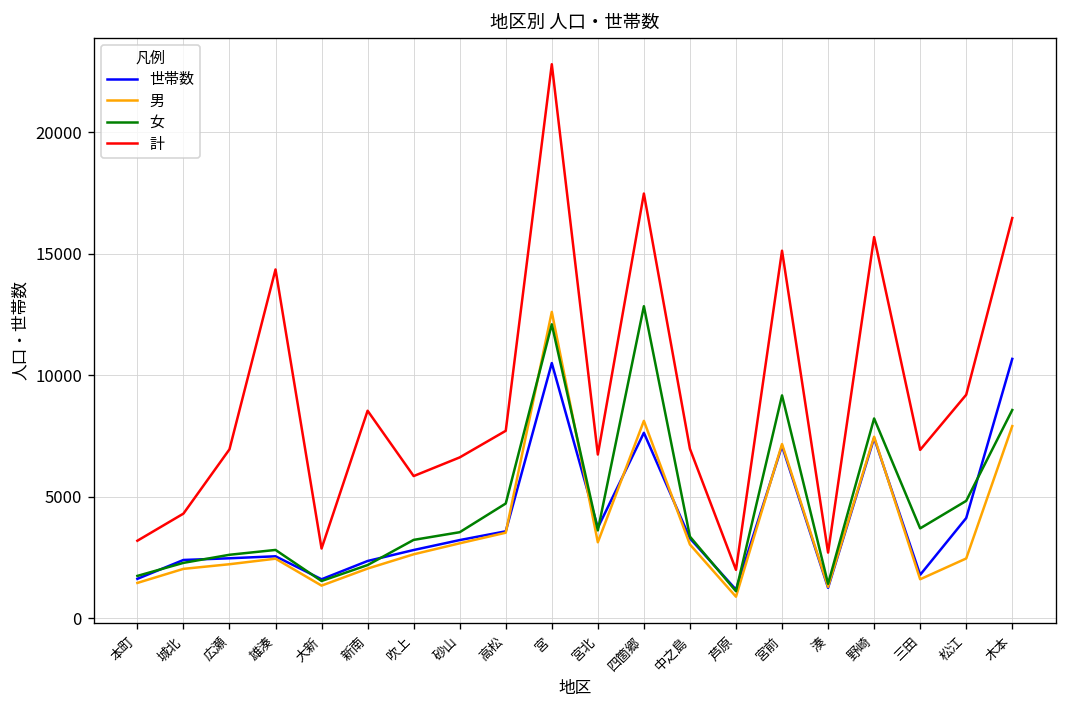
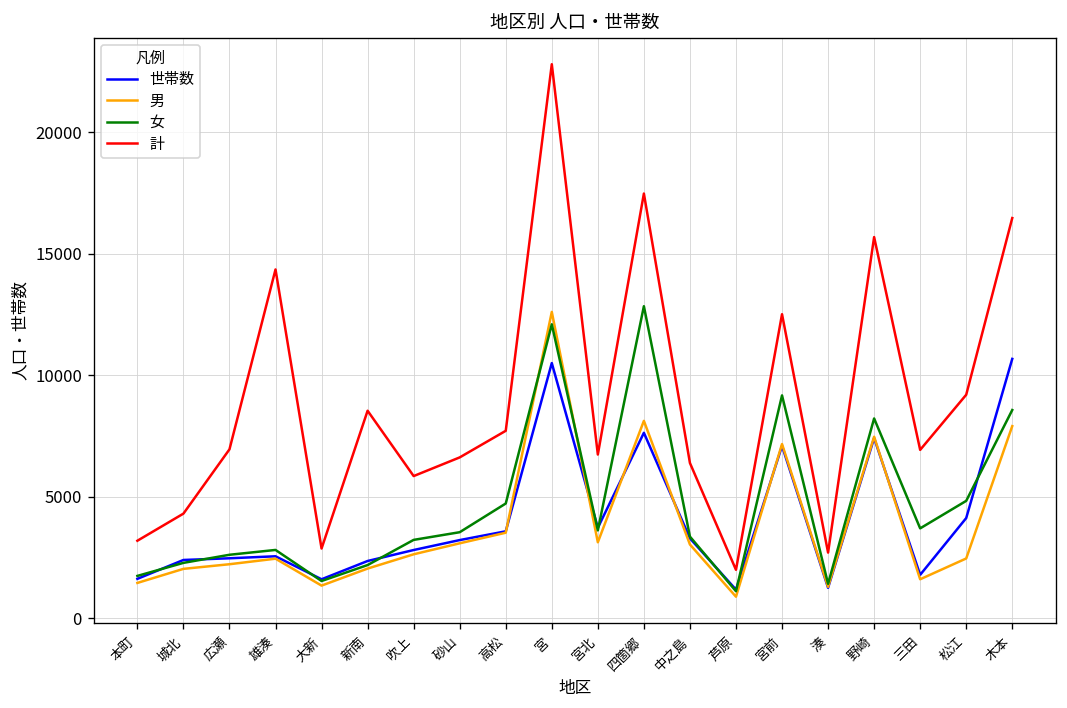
計, 中之島: 7000 -> 6400
計, 宮前: 15100 -> 12500
